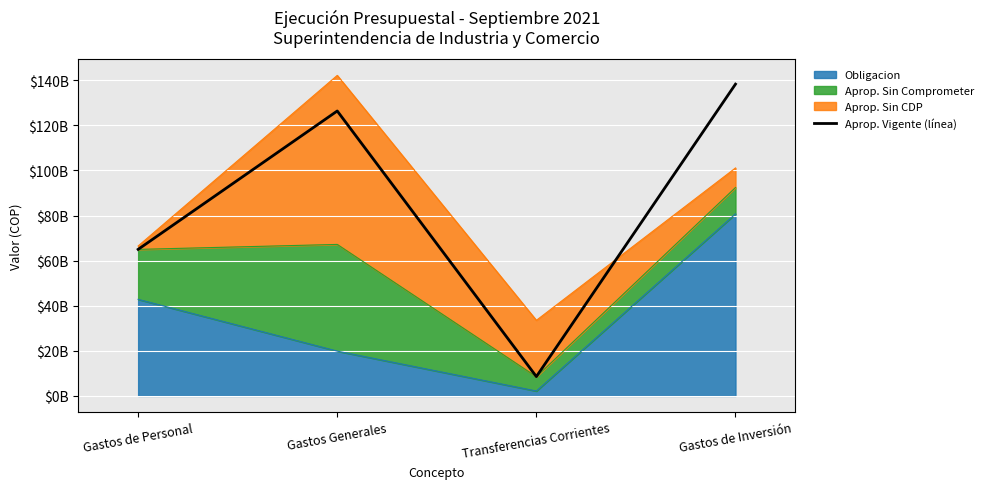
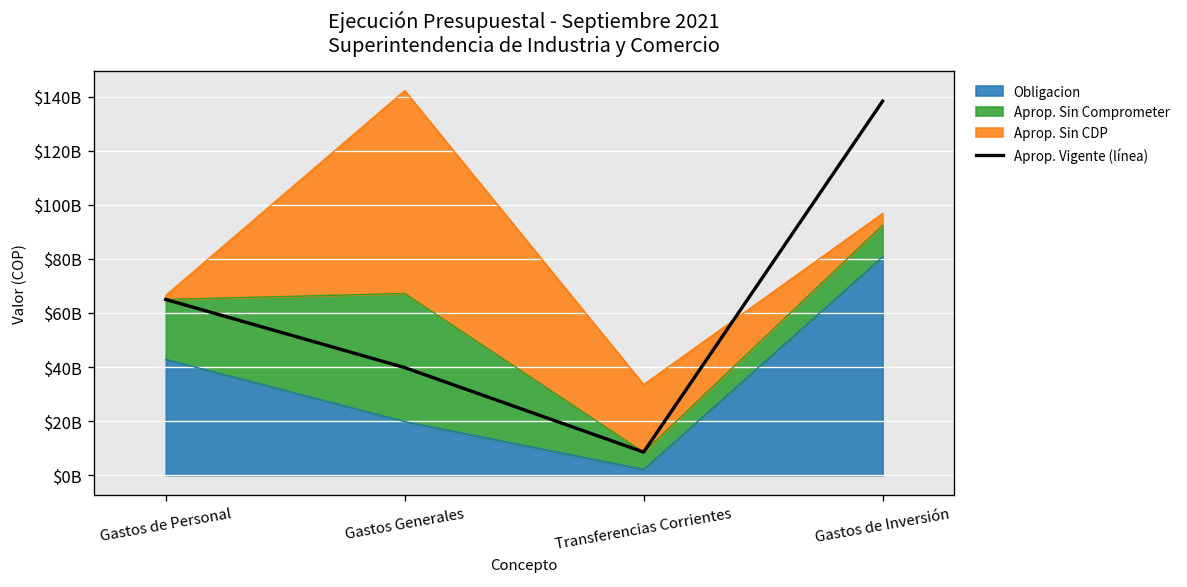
Aprop. Vigente (línea), Gastos Generales: $126000000000 -> $40000000000
Aprop. Sin CDP, Gastos de Inversión: $9000000000 -> $4000000000
